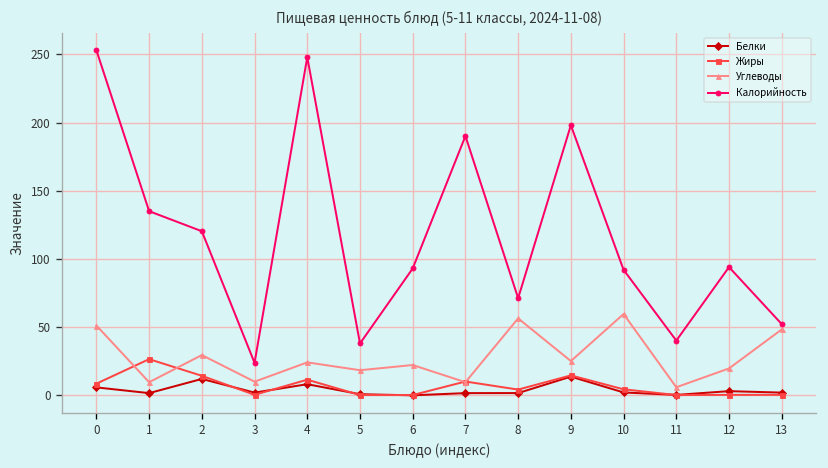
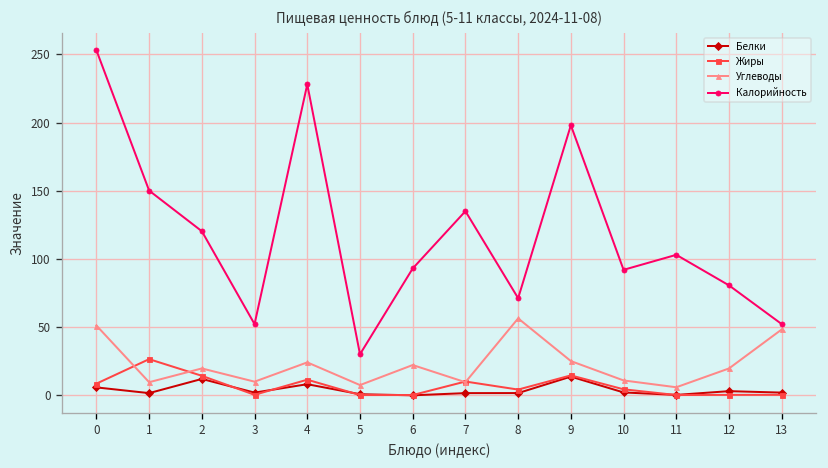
Калорийность, 1: 135 -> 150
Углеводы, 2: 30 -> 20
Калорийность, 3: 24 -> 52
Калорийность, 4: 248 -> 228
Углеводы, 5: 18 -> 8
Калорийность, 5: 38 -> 30
Калорийность, 7: 190 -> 135
Углеводы, 10: 60 -> 11
Калорийность, 11: 40 -> 103
Калорийность, 12: 94 -> 81
